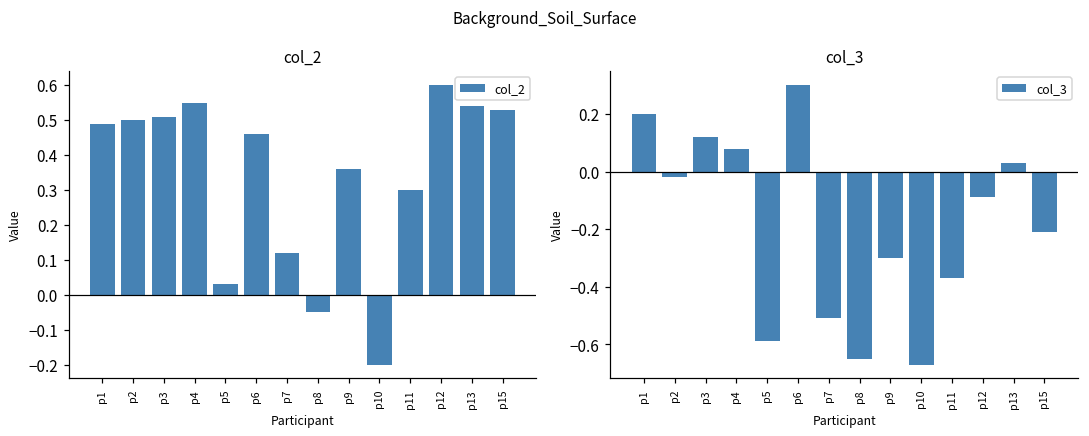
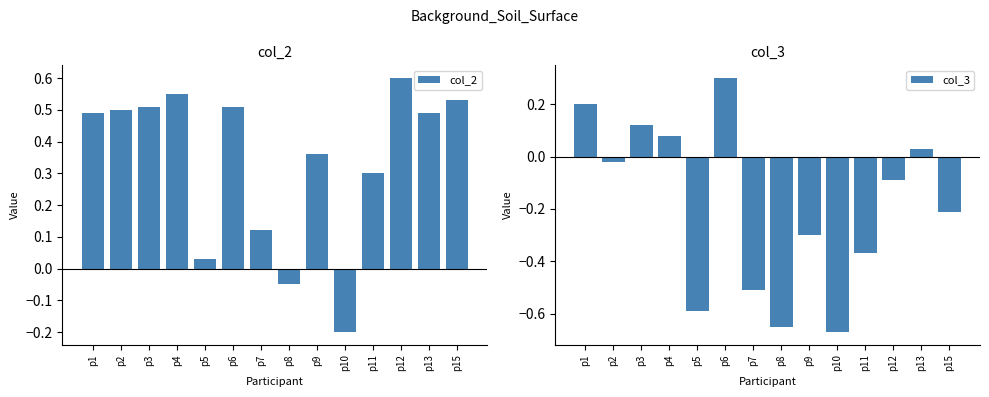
col_2, p6: 0.46 -> 0.51
col_2, p13: 0.54 -> 0.49
